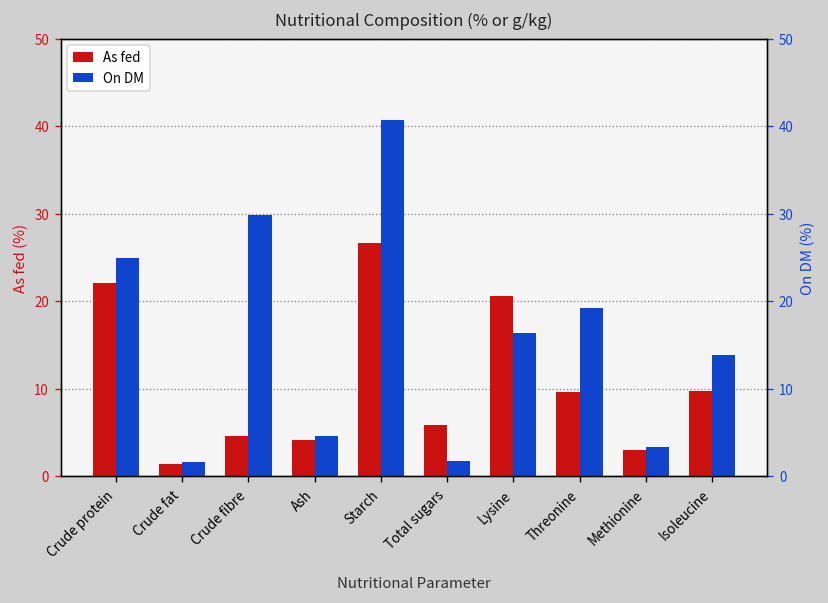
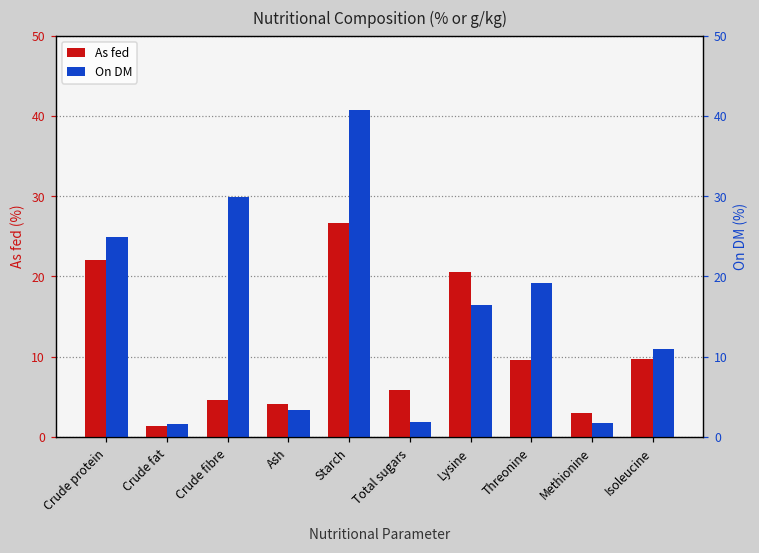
On DM, Ash: 5 -> 3
On DM, Methionine: 3 -> 2
On DM, Isoleucine: 14 -> 11
